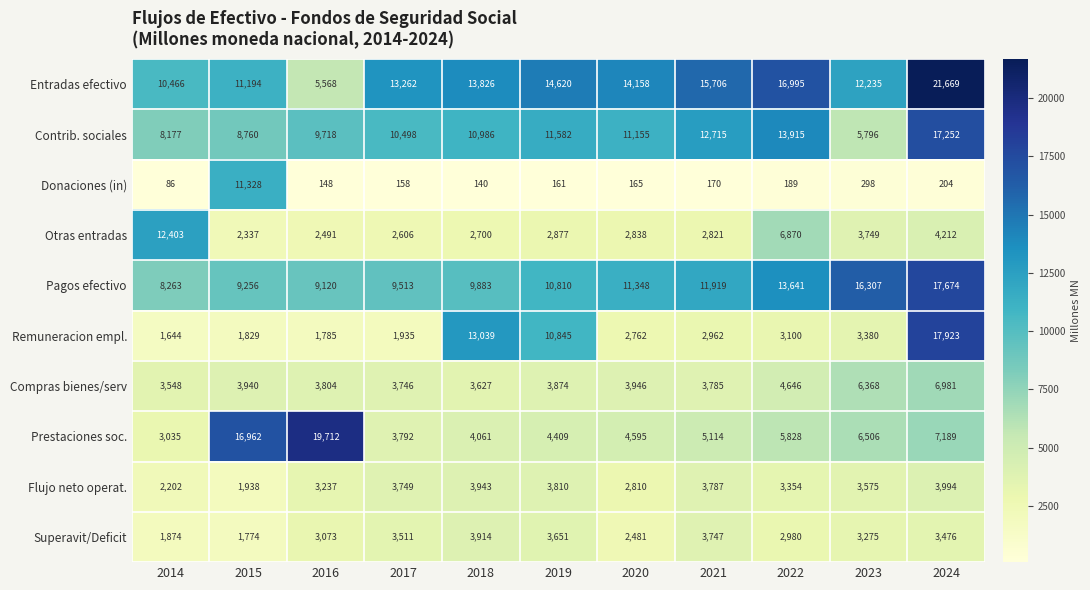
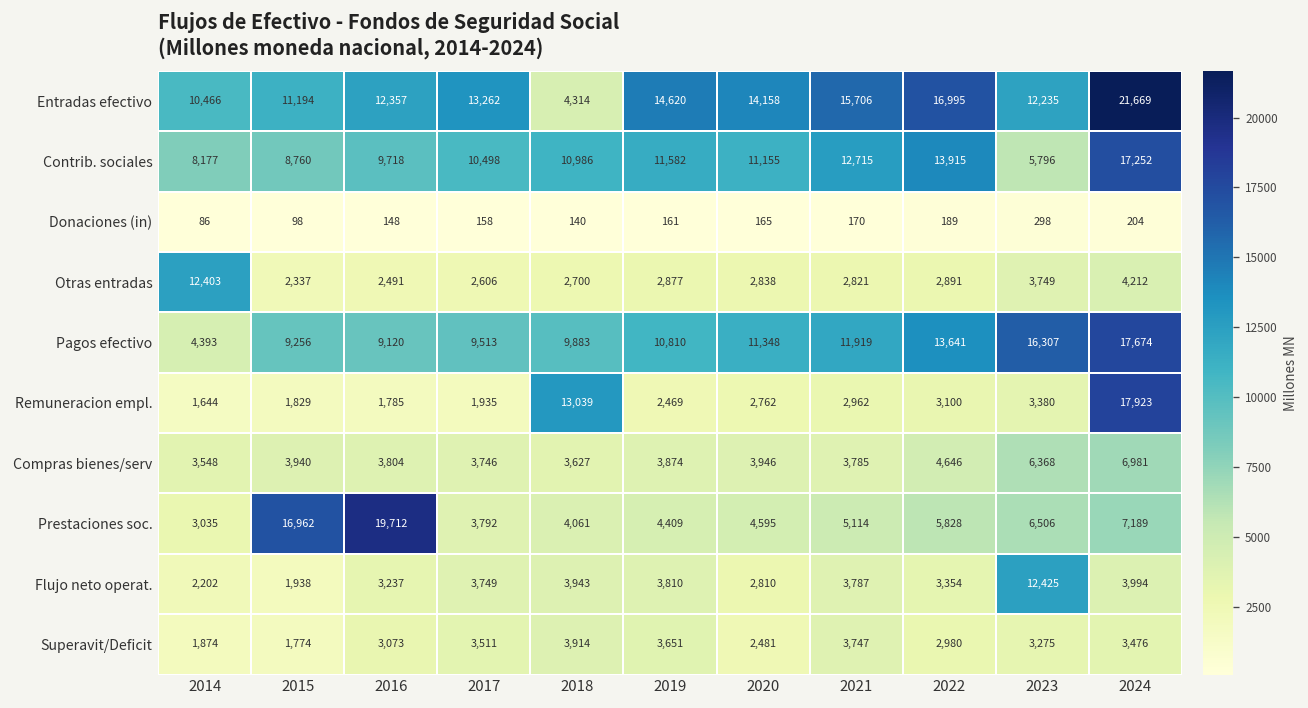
Entradas efectivo, 2016: 5,568 -> 12,357
Entradas efectivo, 2018: 13,826 -> 4,314
Donaciones (in), 2015: 11,328 -> 98
Otras entradas, 2022: 6,870 -> 2,891
Pagos efectivo, 2014: 8,263 -> 4,393
Remuneracion empl., 2019: 10,845 -> 2,469
Flujo neto operat., 2023: 3,575 -> 12,425
